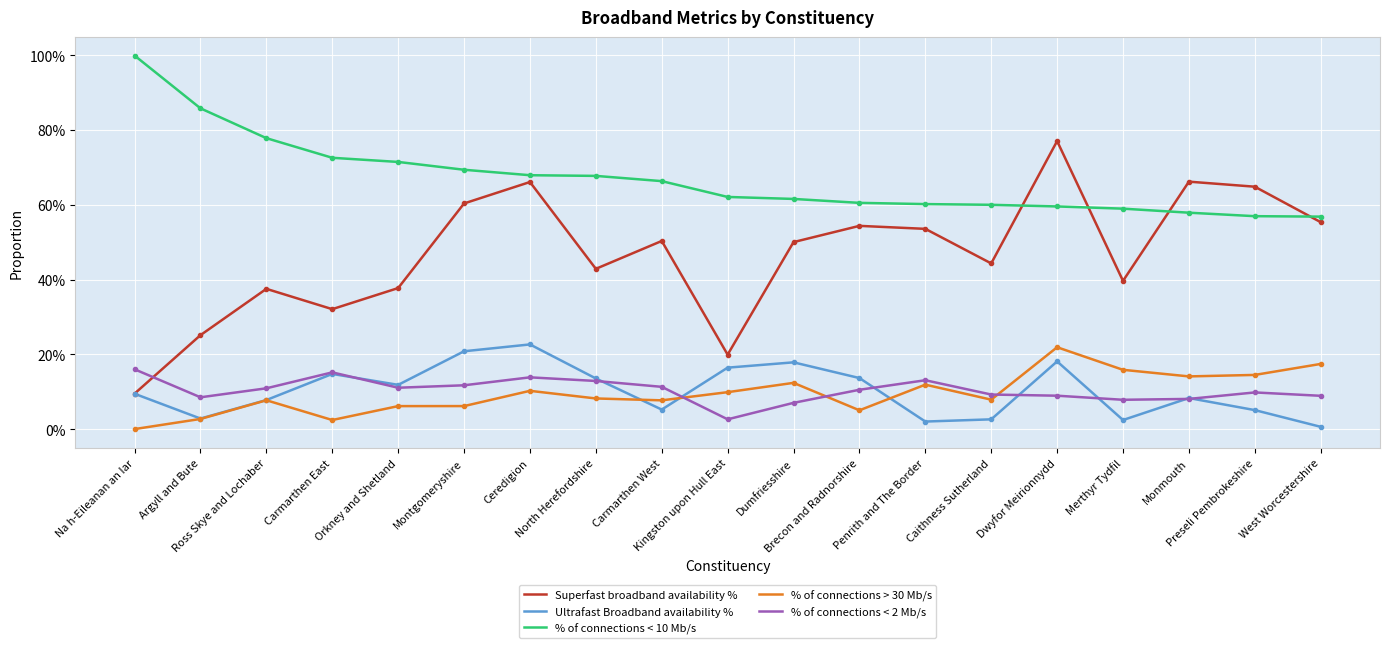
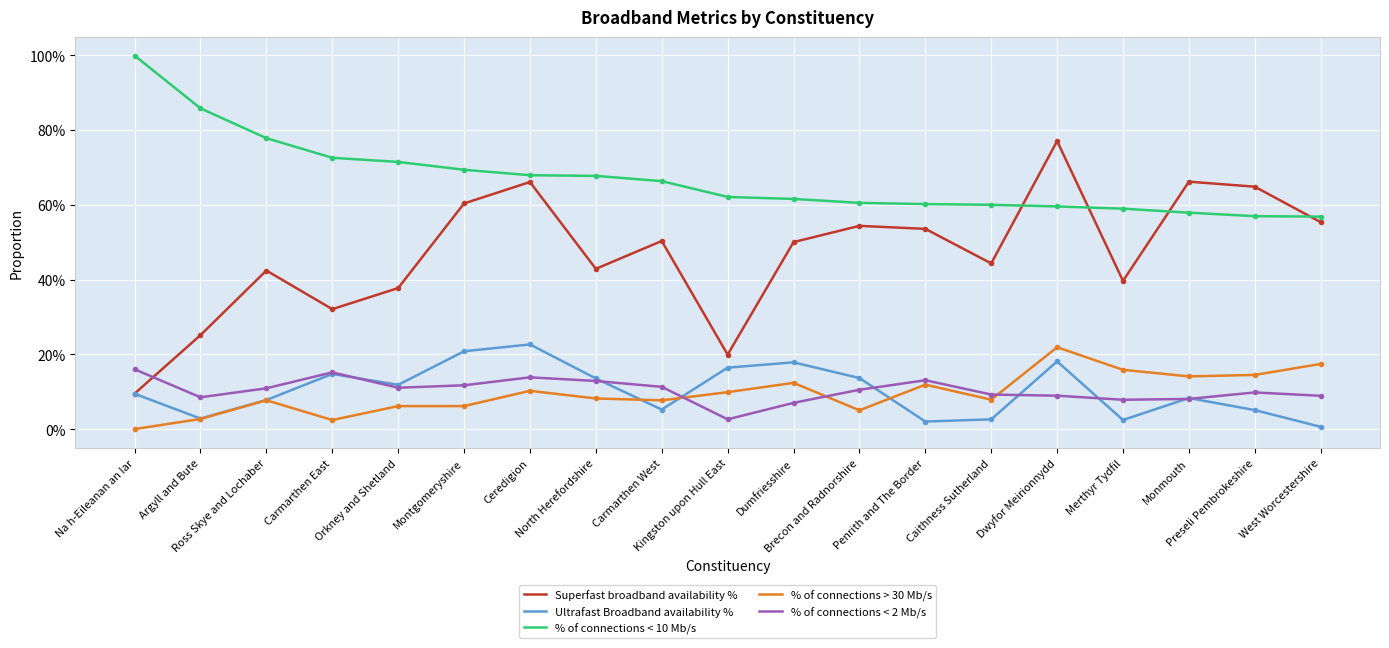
Superfast broadband availability %, Ross Skye and Lochaber: 38% -> 42%
